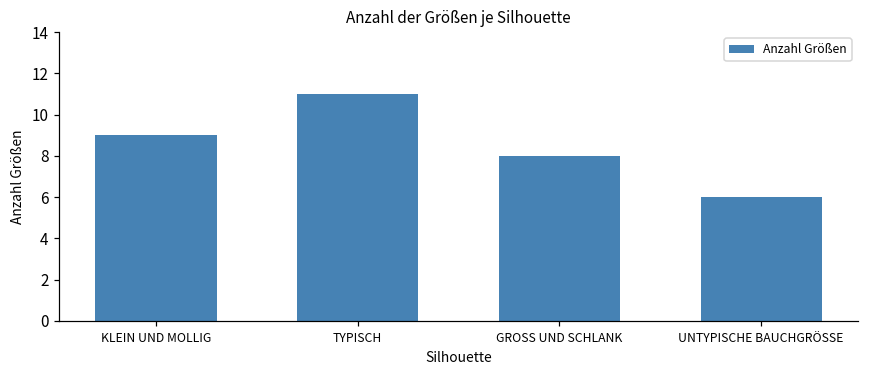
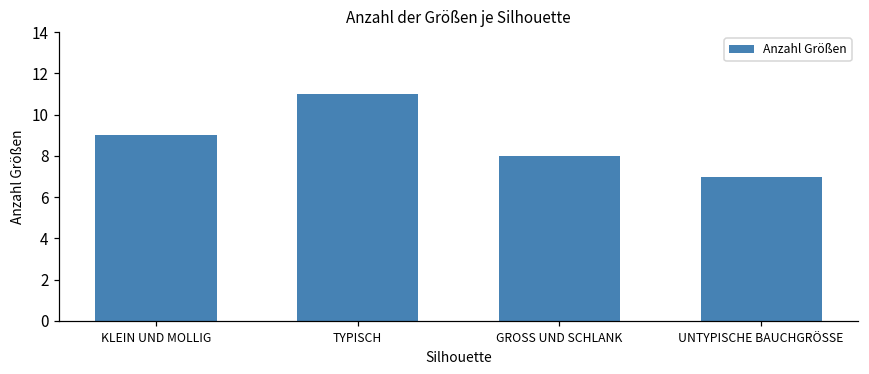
UNTYPISCHE BAUCHGRÖSSE: 6 -> 7
